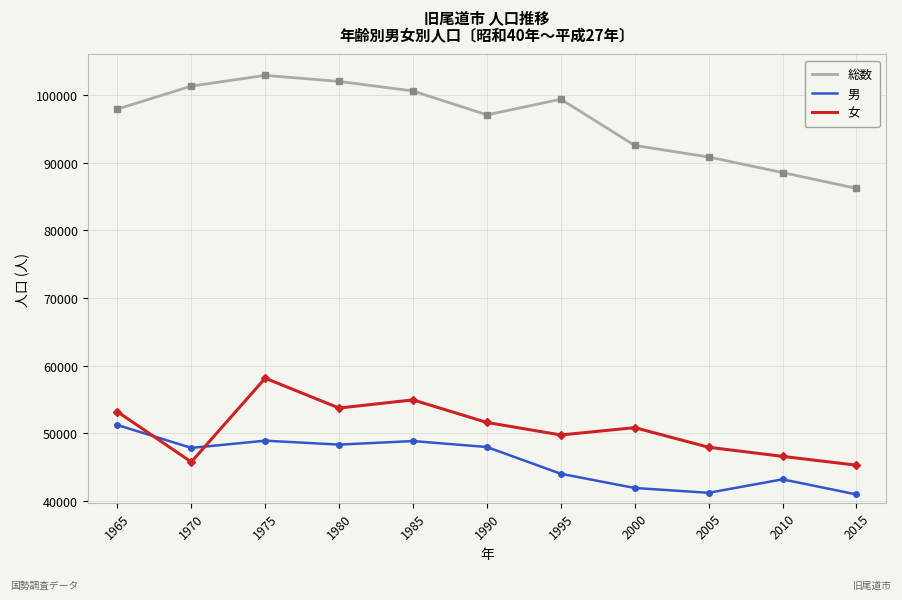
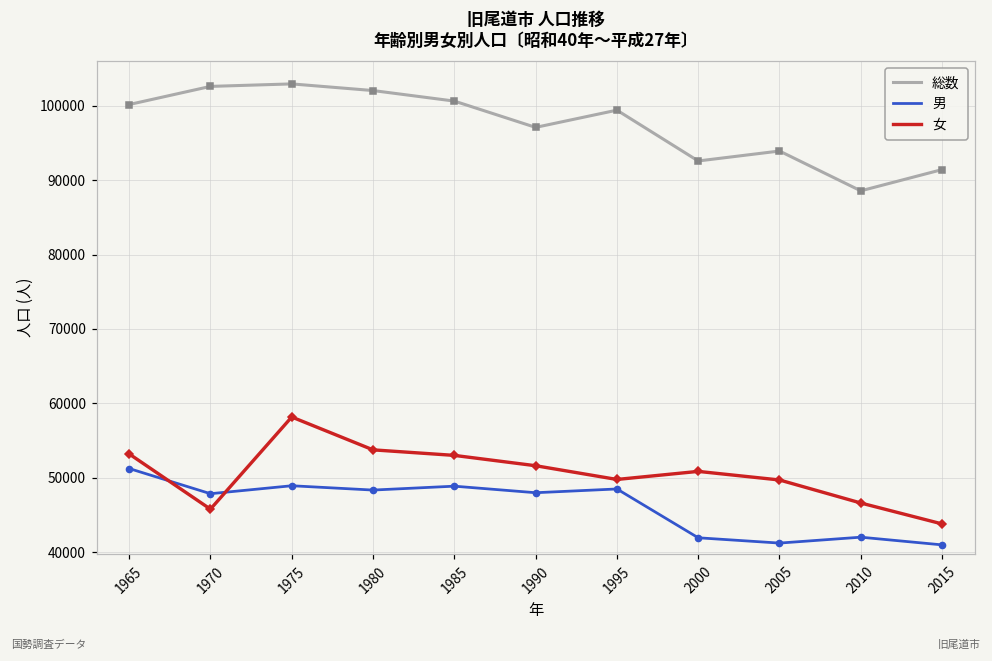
総数, 1965: 98000 -> 100000
総数, 1970: 101000 -> 103000
女, 1985: 55000 -> 53000
男, 1995: 44000 -> 48000
総数, 2005: 91000 -> 94000
女, 2005: 48000 -> 50000
男, 2010: 43000 -> 42000
総数, 2015: 86000 -> 91000
女, 2015: 45000 -> 44000
